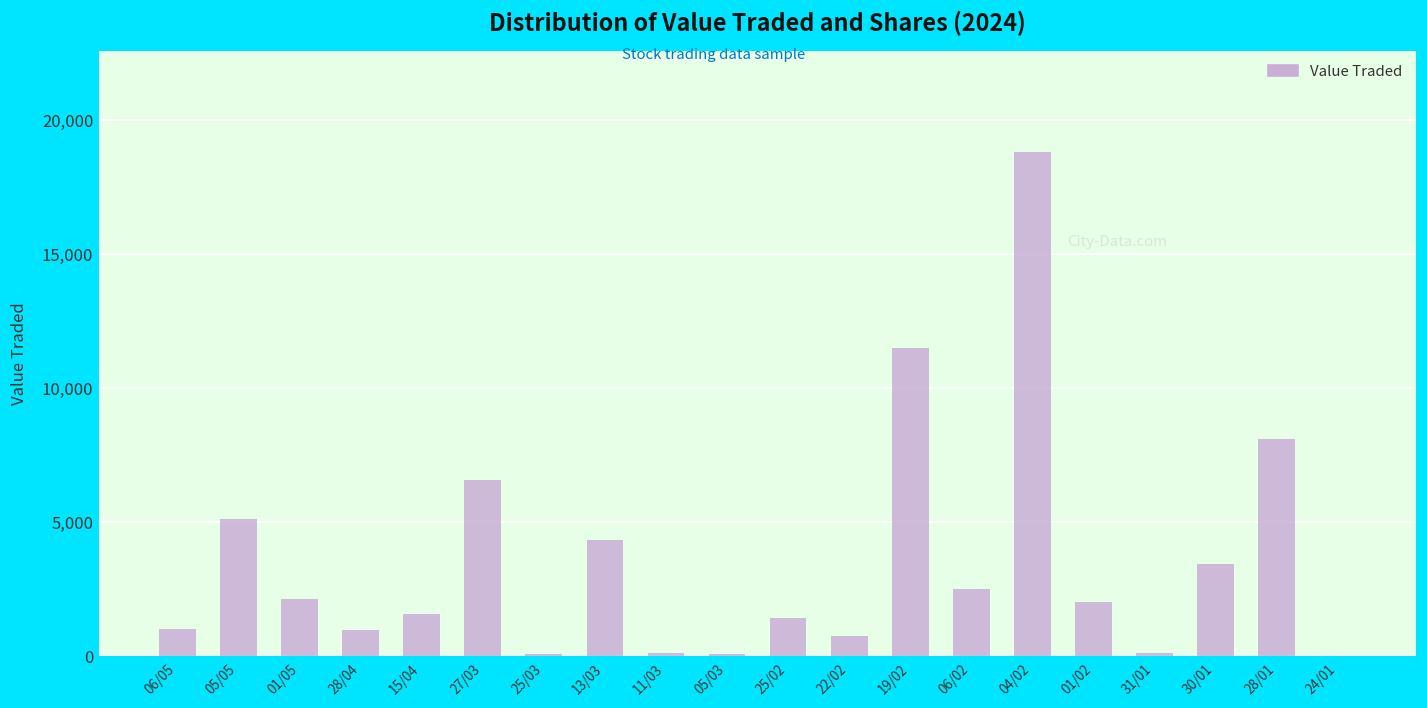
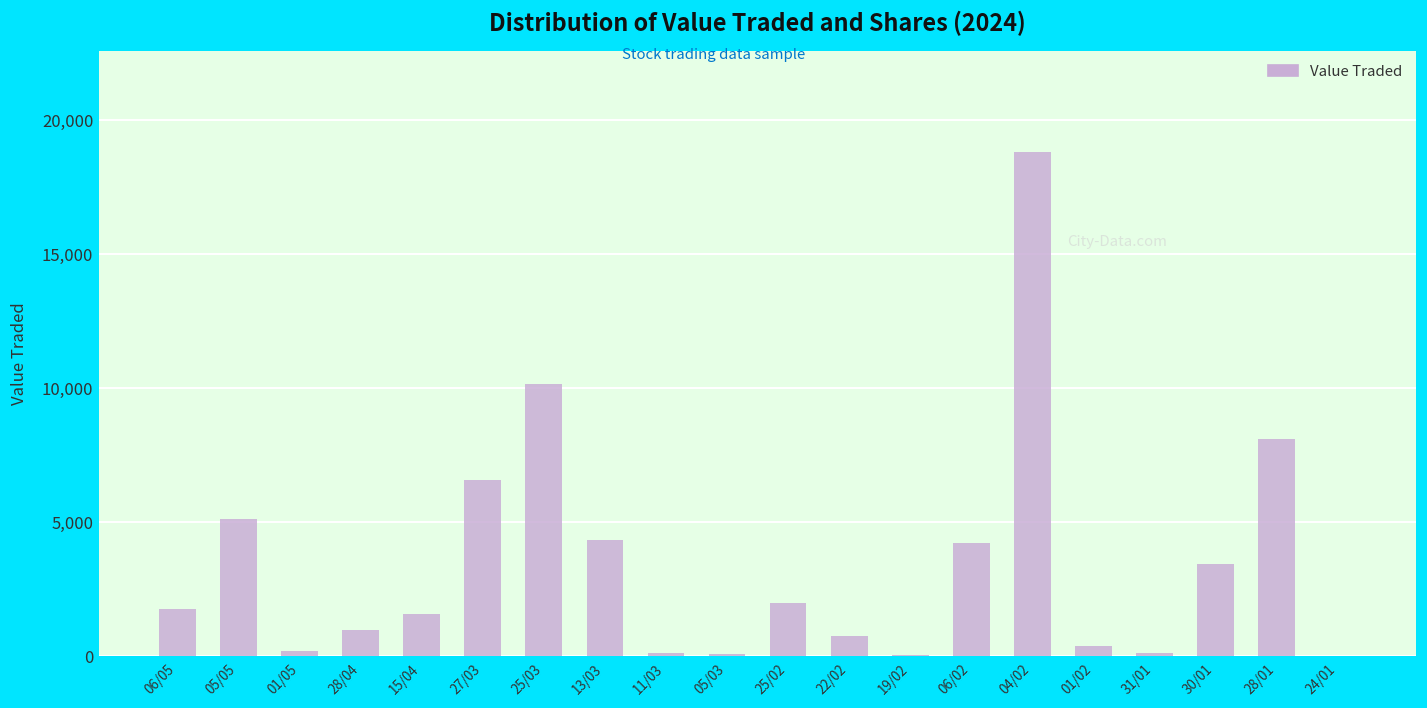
06/05: 1,000 -> 1,800
01/05: 2,100 -> 200
25/03: 100 -> 10,200
25/02: 1,400 -> 2,000
19/02: 11,500 -> 100
06/02: 2,500 -> 4,200
01/02: 2,000 -> 400
